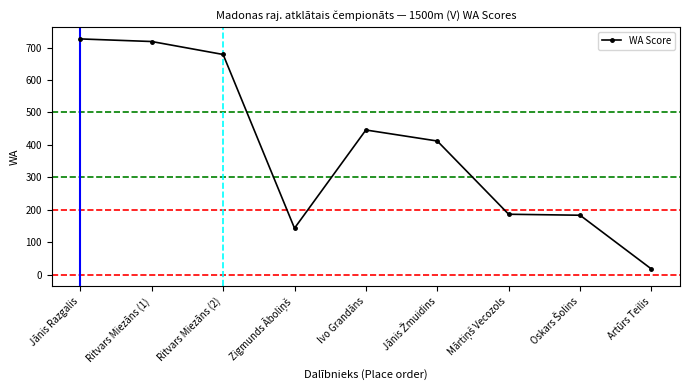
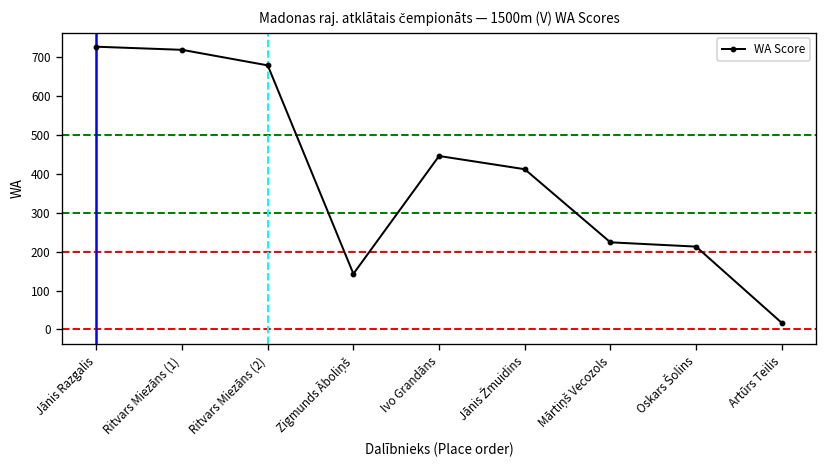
Mārtiņš Vecozols: 190 -> 220
Oskars Šolins: 180 -> 210
